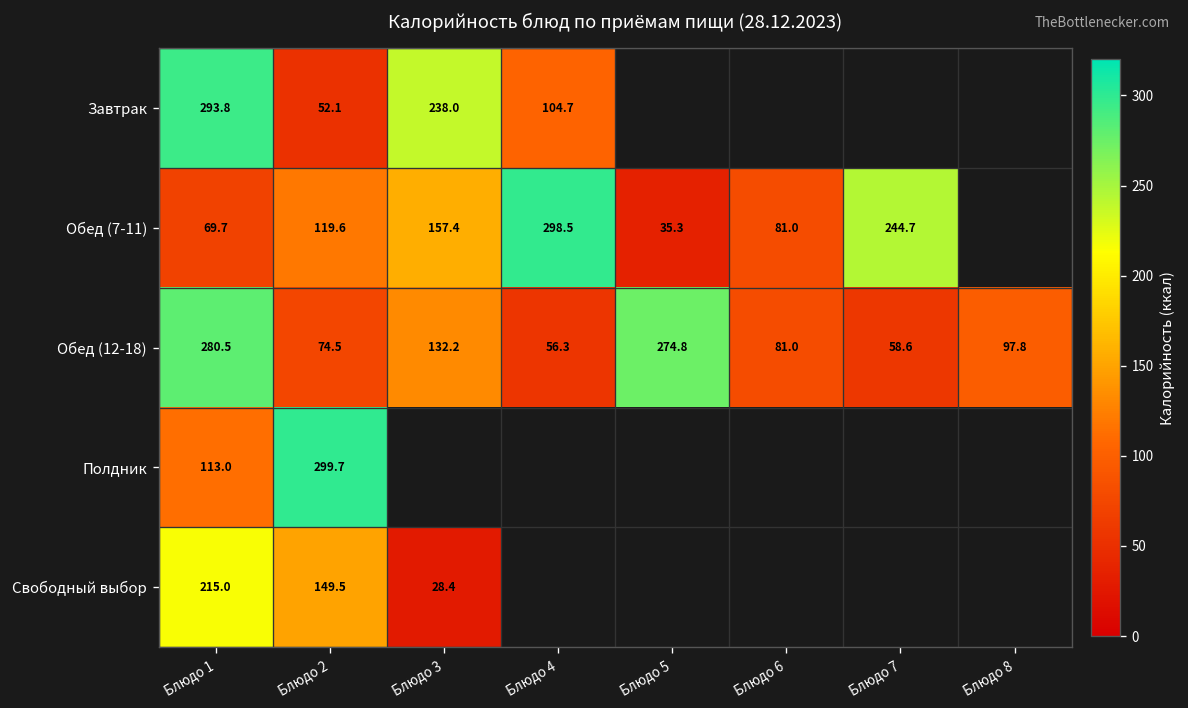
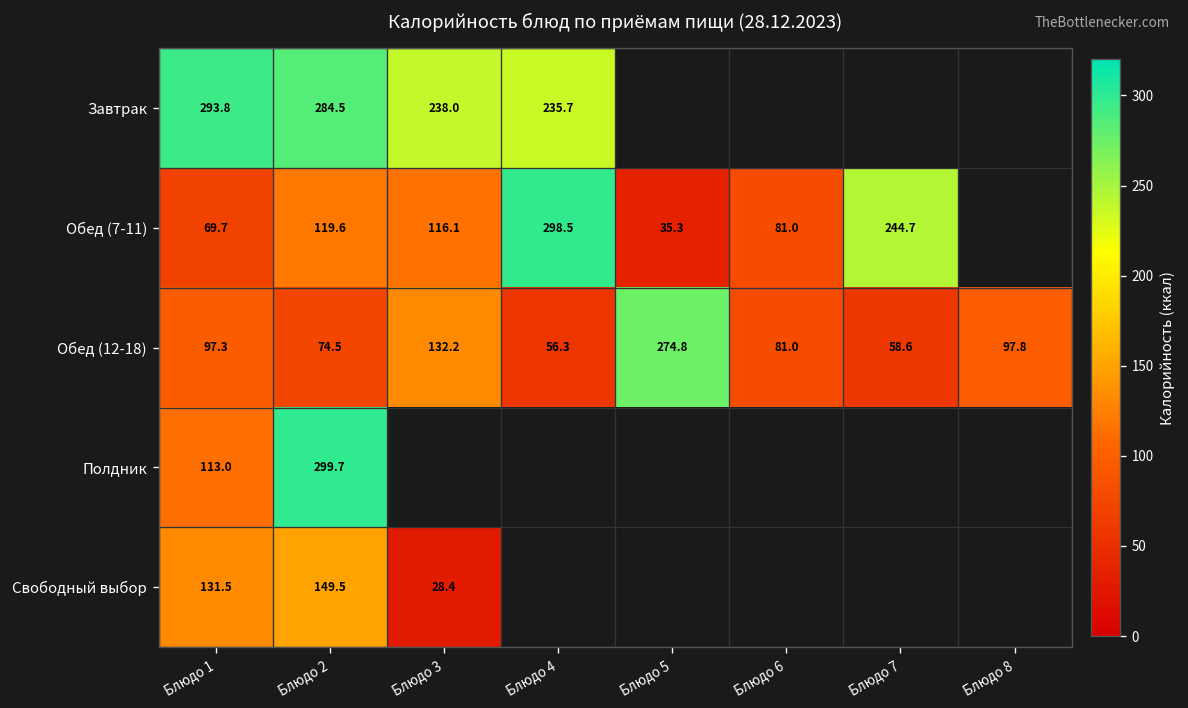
Завтрак, Блюдо 2: 52.1 -> 284.5
Завтрак, Блюдо 4: 104.7 -> 235.7
Обед (7-11), Блюдо 3: 157.4 -> 116.1
Обед (12-18), Блюдо 1: 280.5 -> 97.3
Свободный выбор, Блюдо 1: 215.0 -> 131.5
